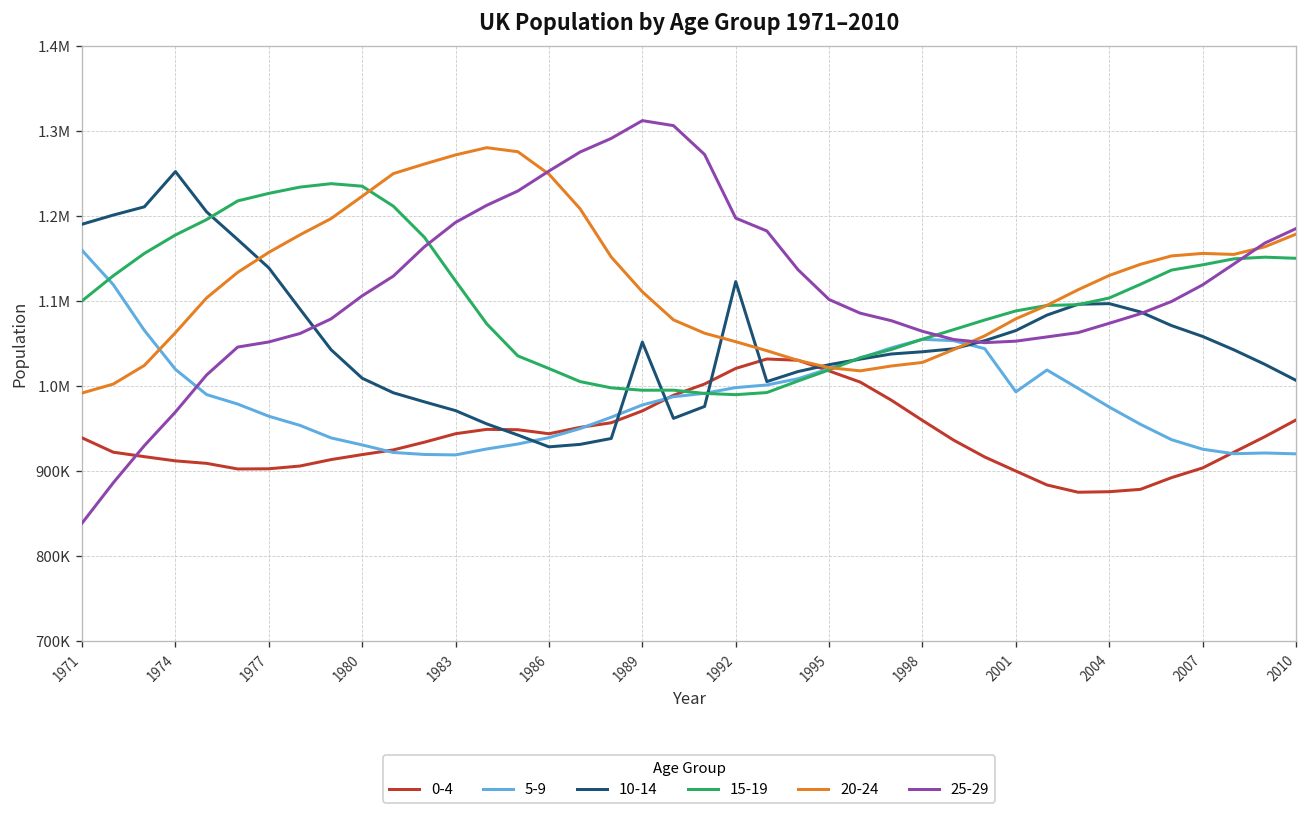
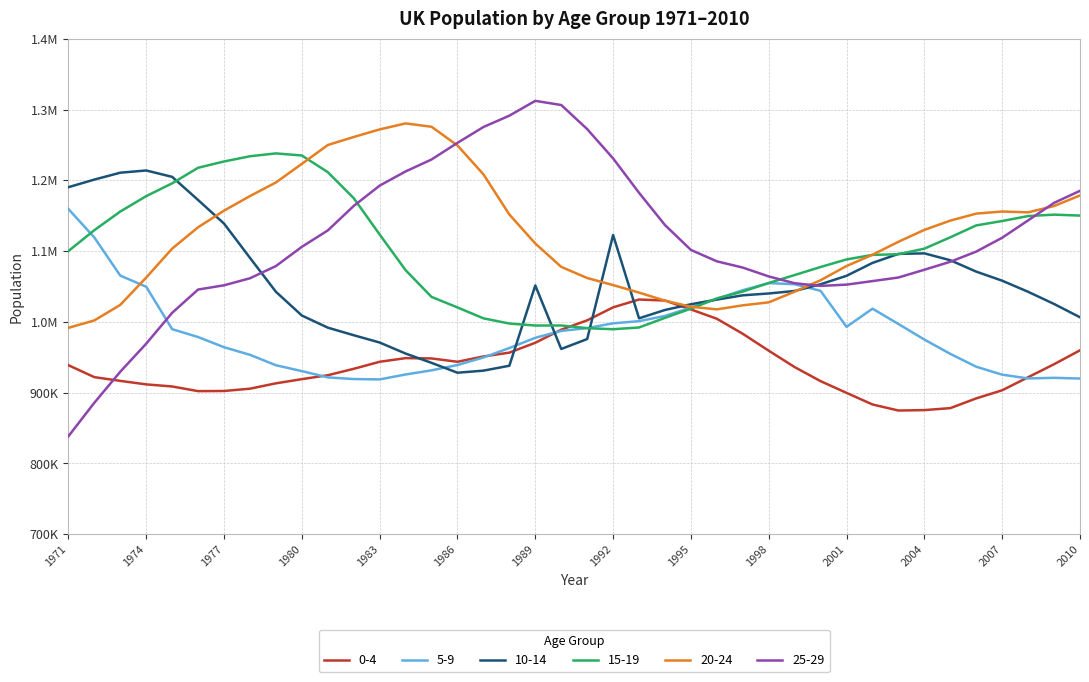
5-9, 1974: 1020000 -> 1050000
10-14, 1974: 1250000 -> 1210000
25-29, 1992: 1200000 -> 1230000
